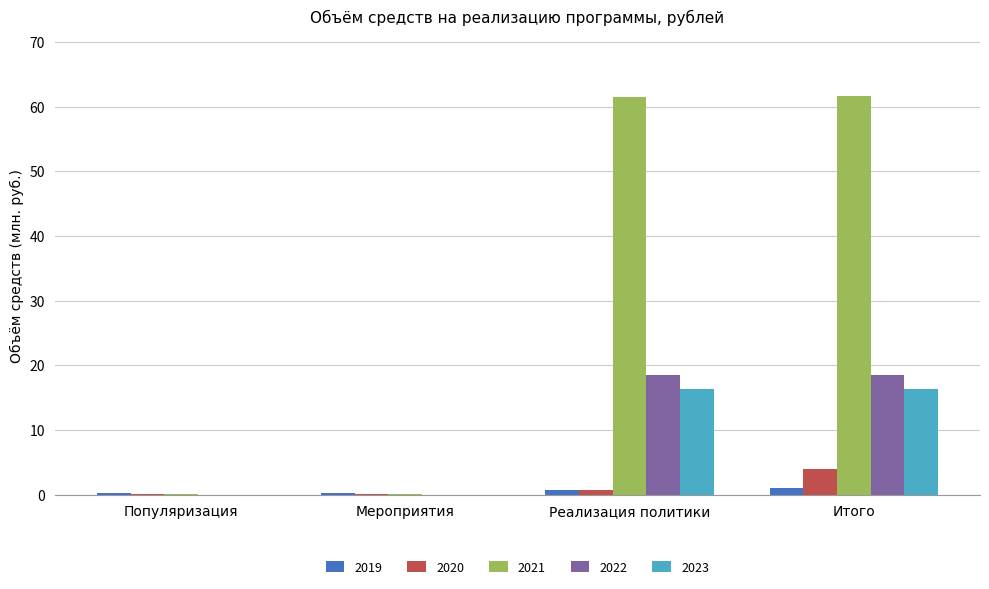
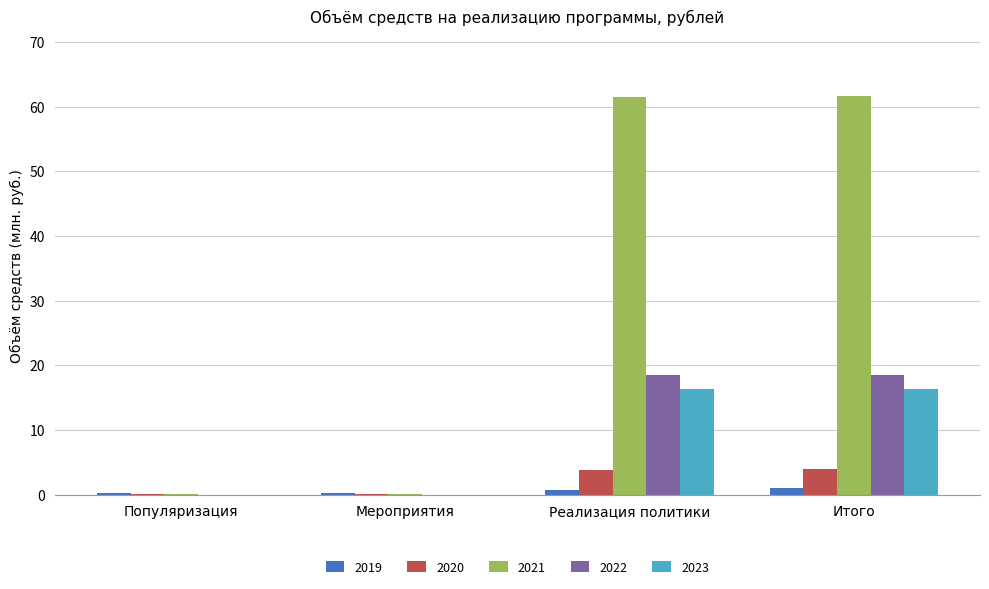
2020, Реализация политики: 1 -> 4
